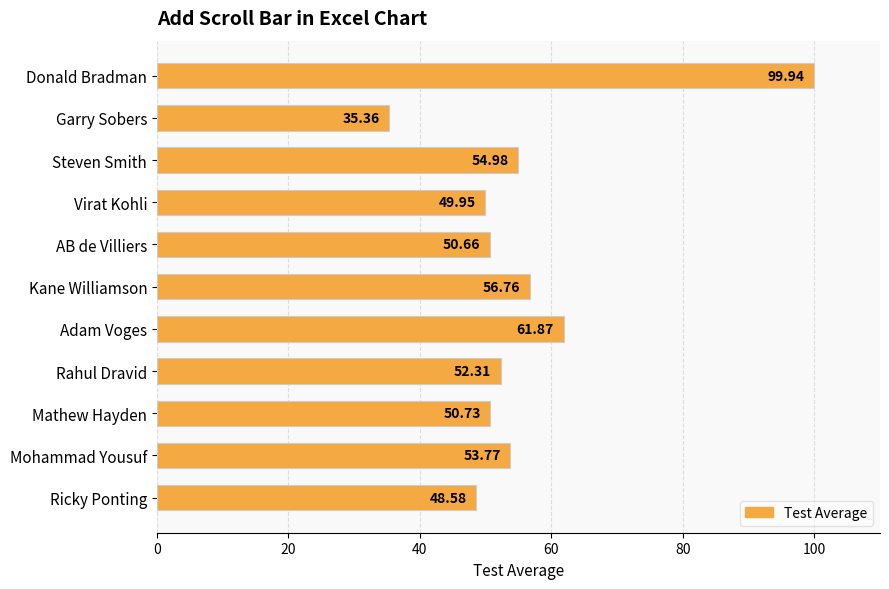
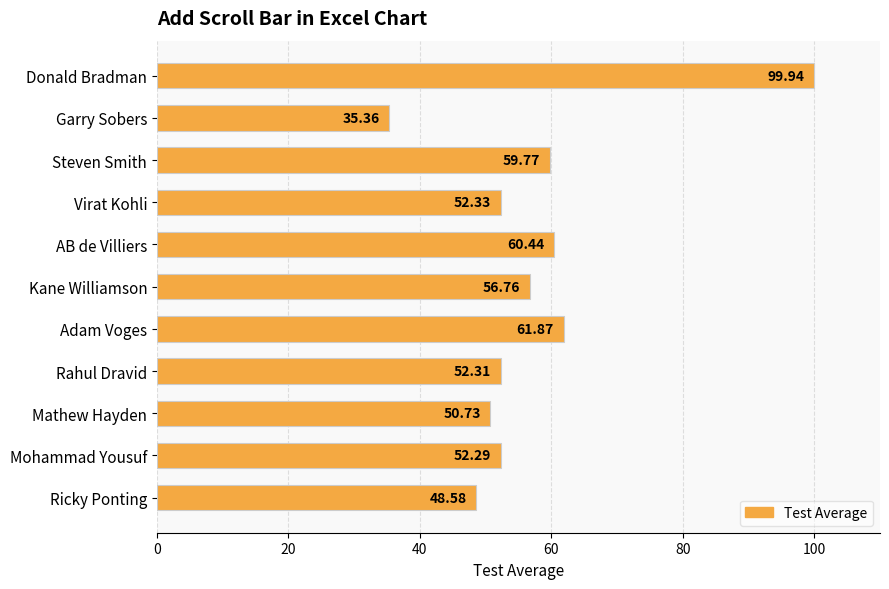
Steven Smith: 54.98 -> 59.77
Virat Kohli: 49.95 -> 52.33
AB de Villiers: 50.66 -> 60.44
Mohammad Yousuf: 53.77 -> 52.29
